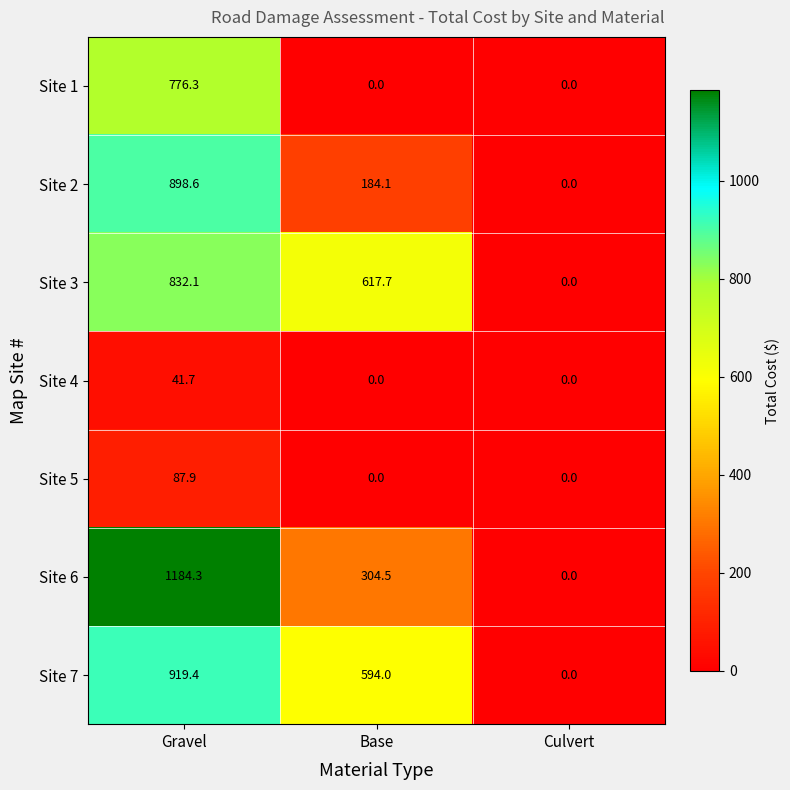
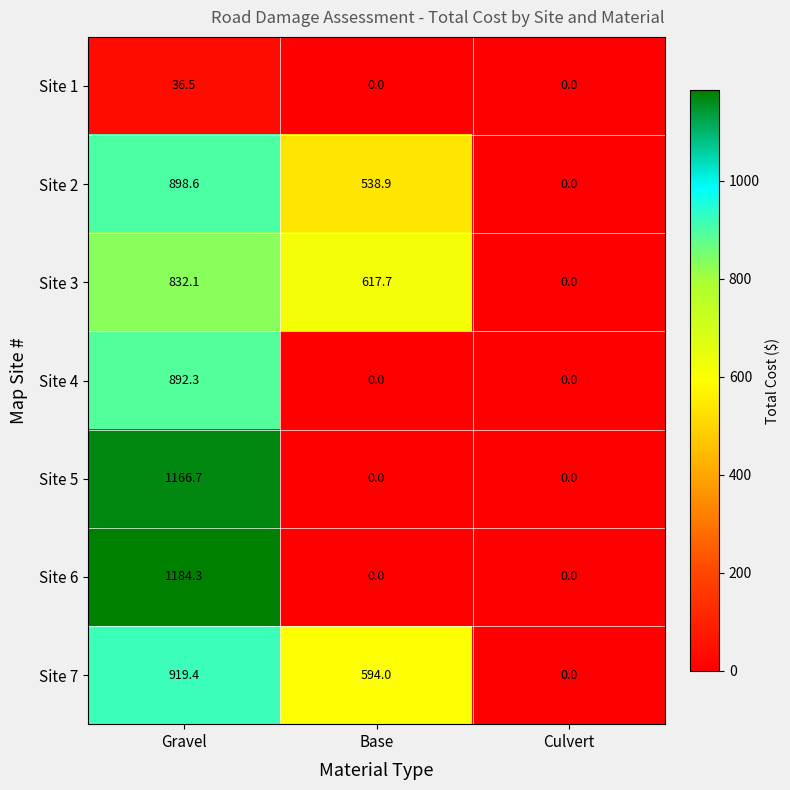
Site 1, Gravel: 776.3 -> 36.5
Site 2, Base: 184.1 -> 538.9
Site 4, Gravel: 41.7 -> 892.3
Site 5, Gravel: 87.9 -> 1166.7
Site 6, Base: 304.5 -> 0.0
